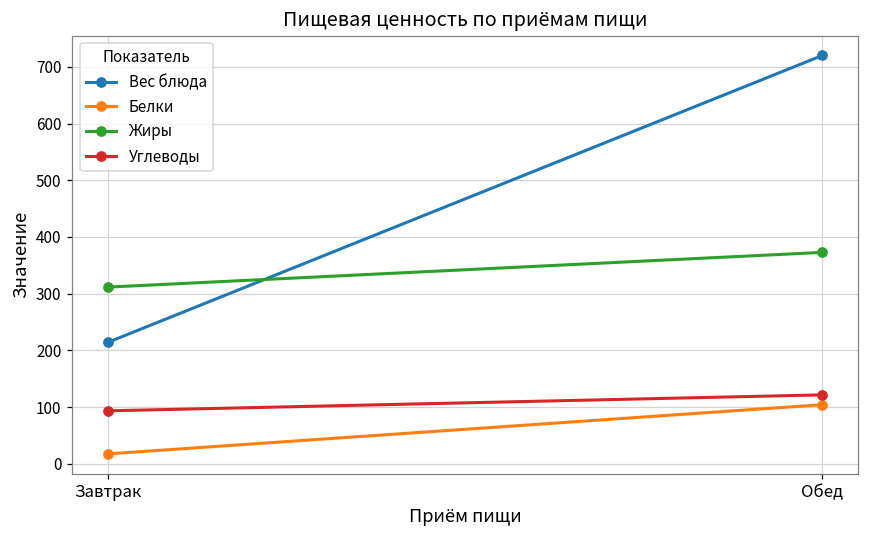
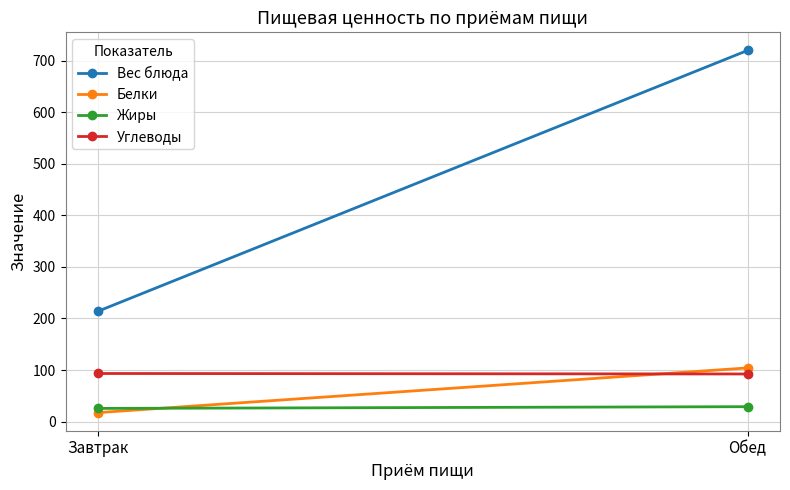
Жиры, Завтрак: 310 -> 30
Жиры, Обед: 370 -> 30
Углеводы, Обед: 120 -> 90
